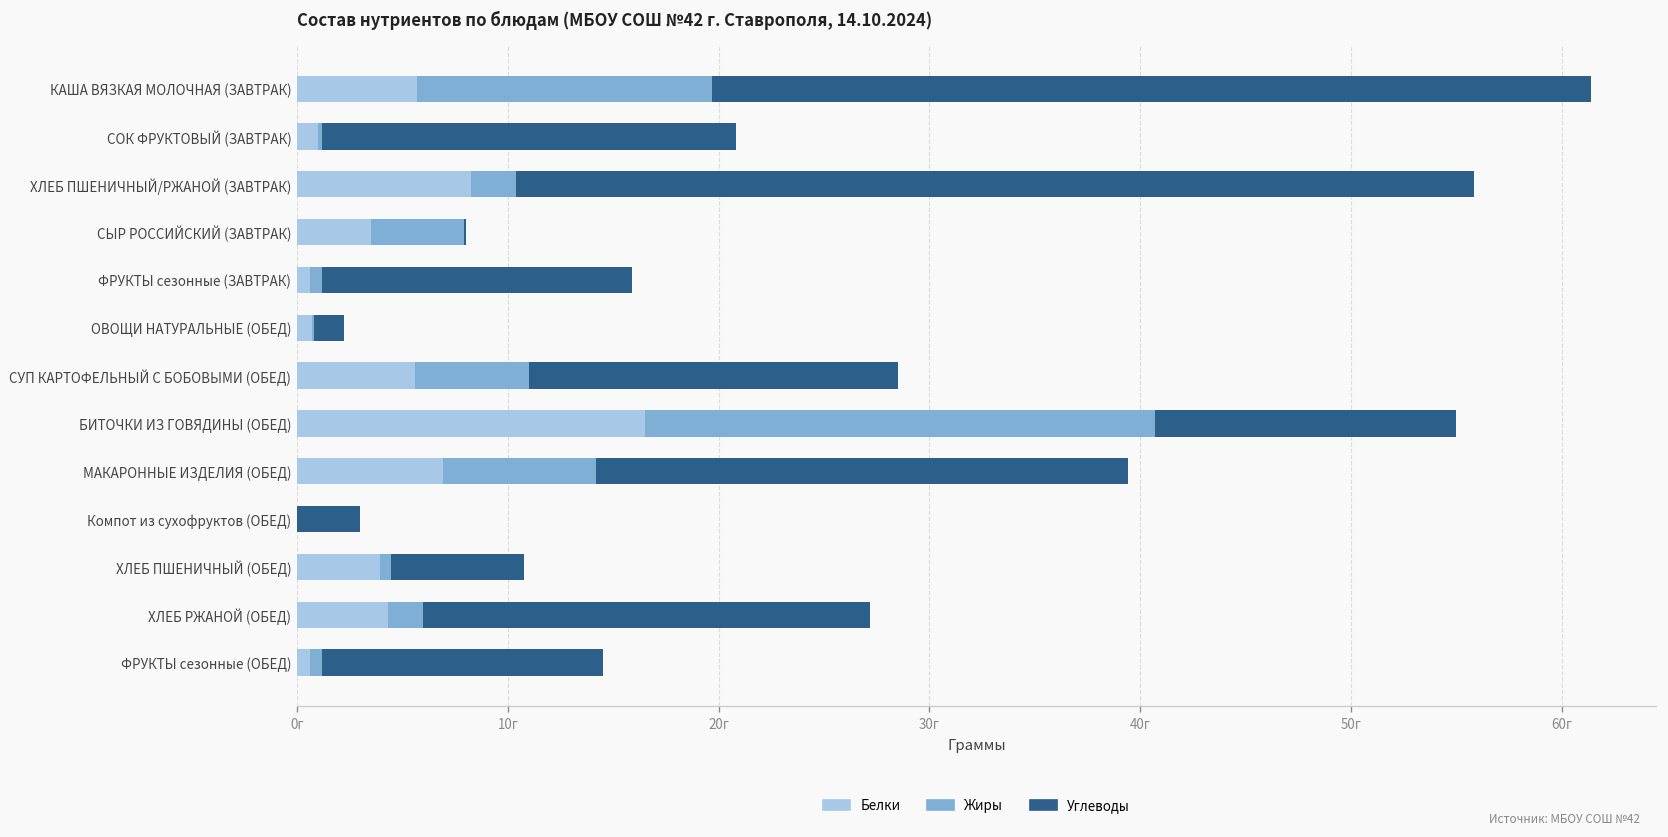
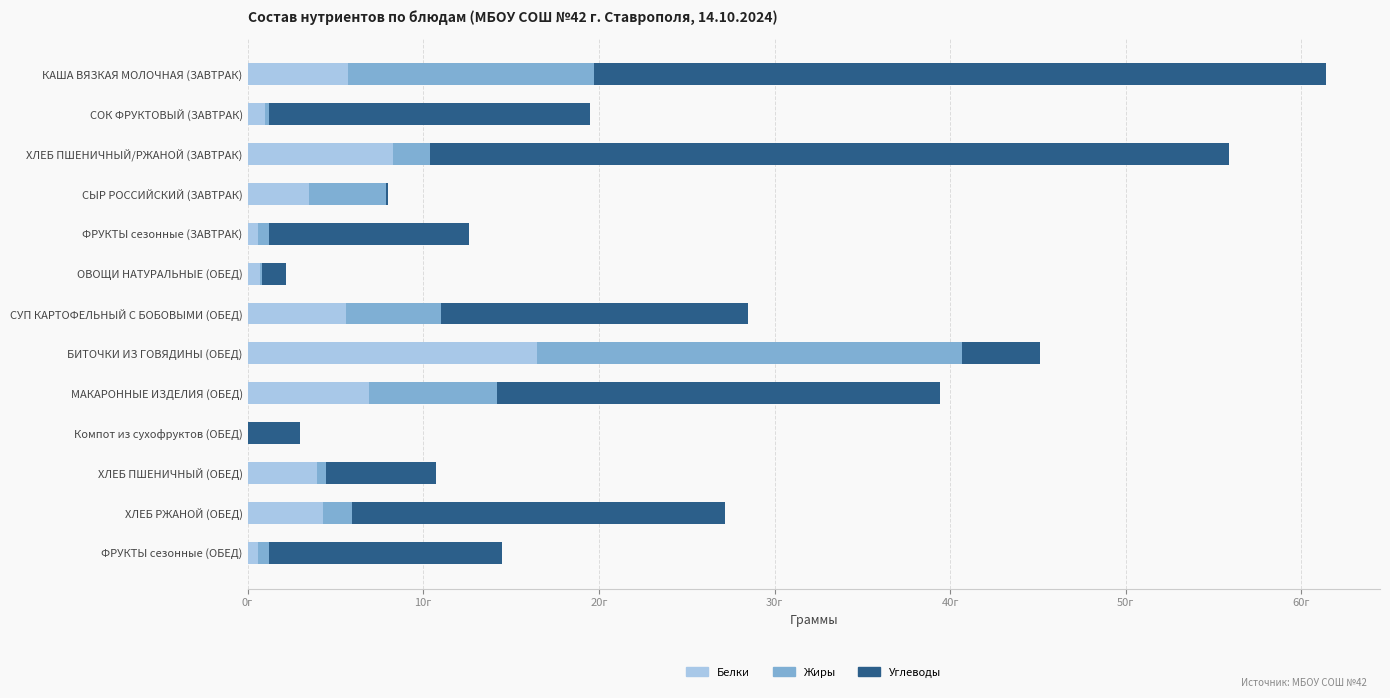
Углеводы, СОК ФРУКТОВЫЙ (ЗАВТРАК): 19.6г -> 18.3г
Углеводы, ФРУКТЫ сезонные (ЗАВТРАК): 14.7г -> 11.4г
Углеводы, БИТОЧКИ ИЗ ГОВЯДИНЫ (ОБЕД): 14.3г -> 4.4г
